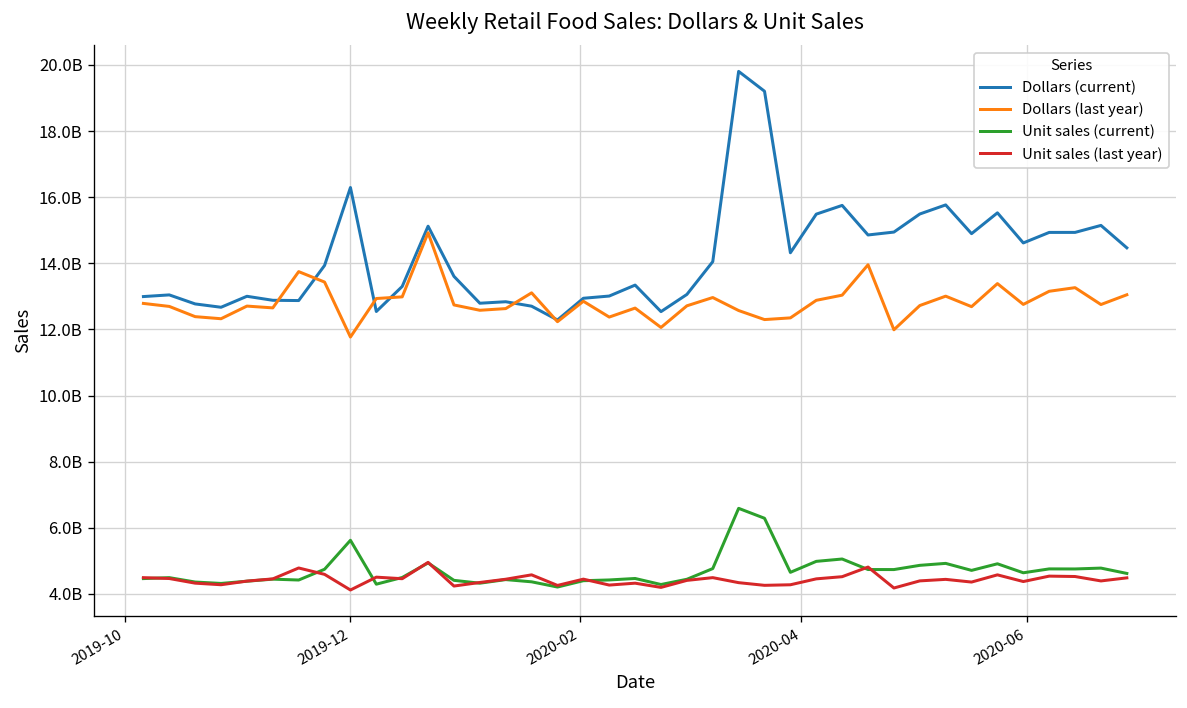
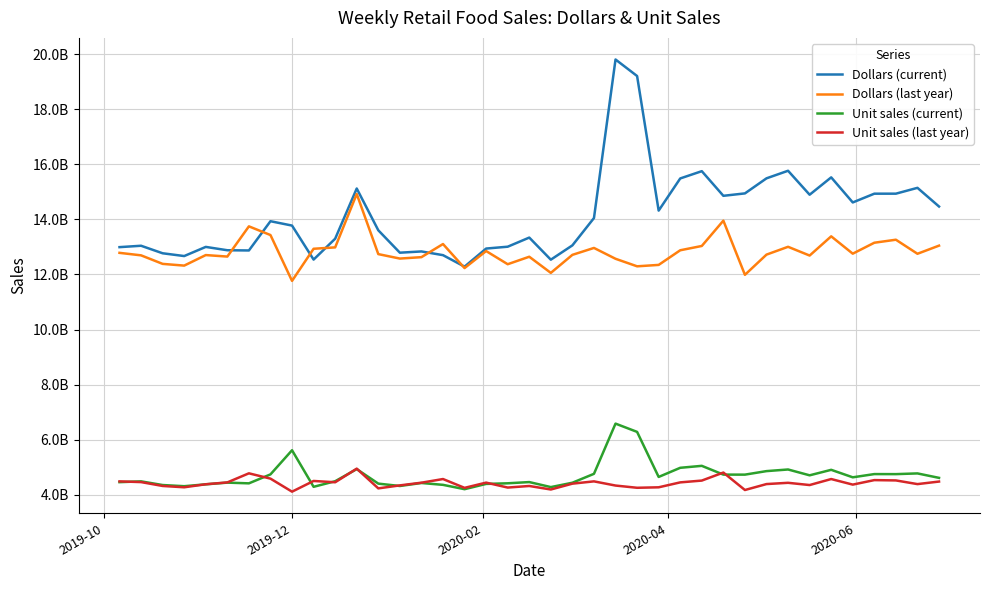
Dollars (current), 2019-12: 16300000000 -> 13800000000
